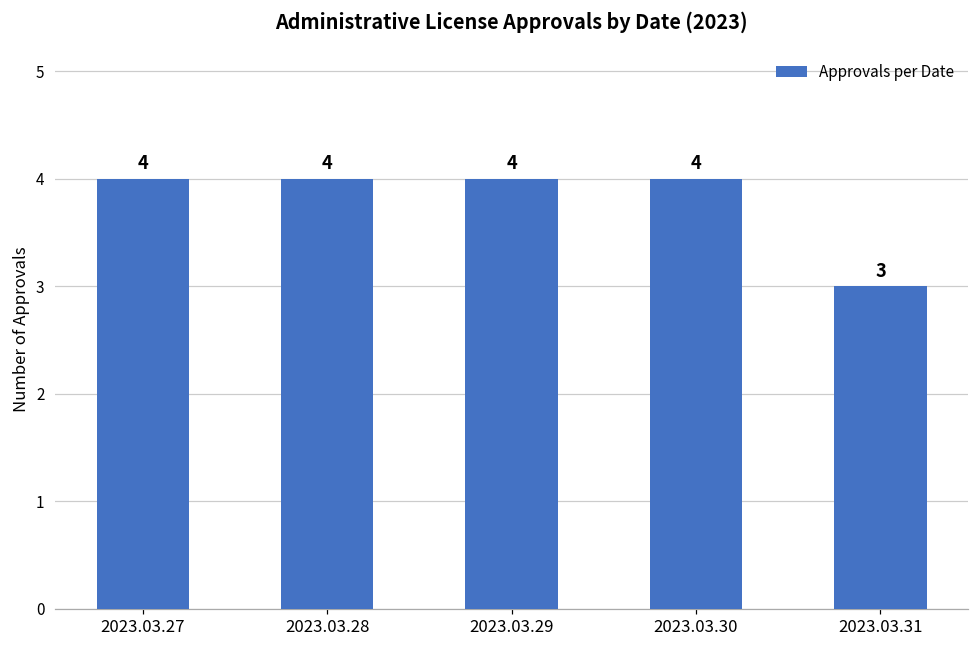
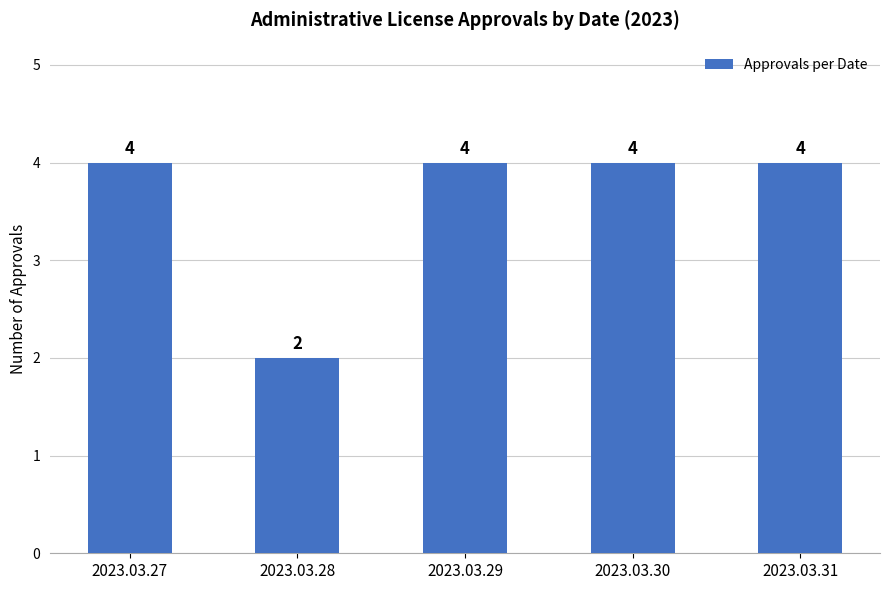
2023.03.28: 4 -> 2
2023.03.31: 3 -> 4
